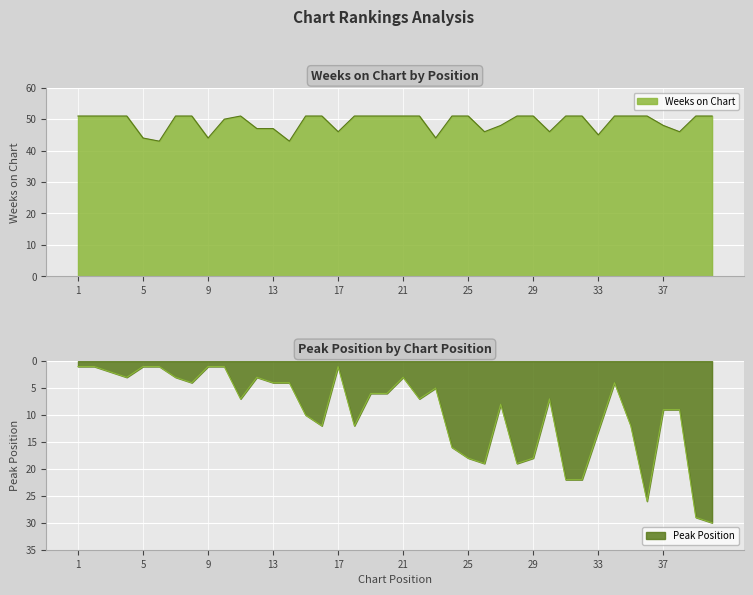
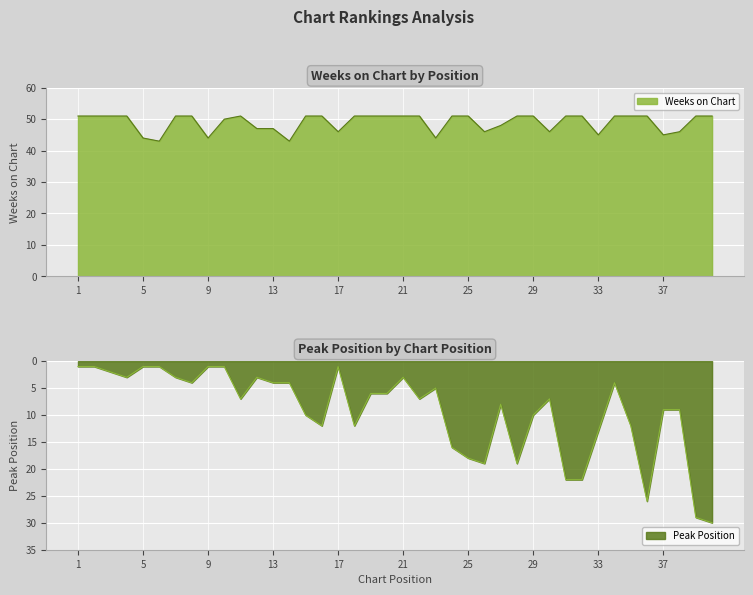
Weeks on Chart by Position, 37: 48 -> 45
Peak Position by Chart Position, 29: 18 -> 10
